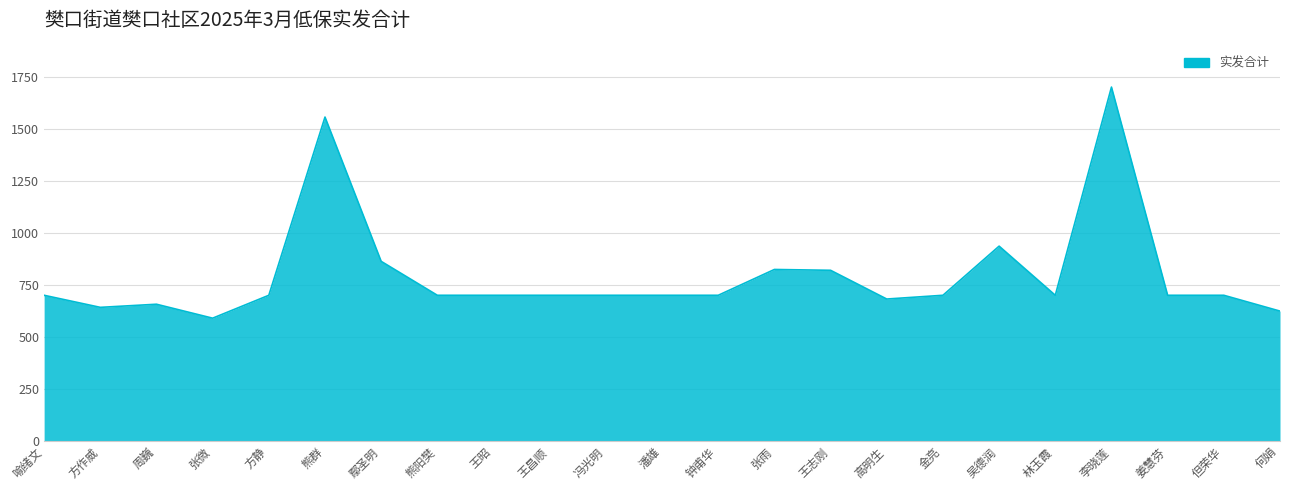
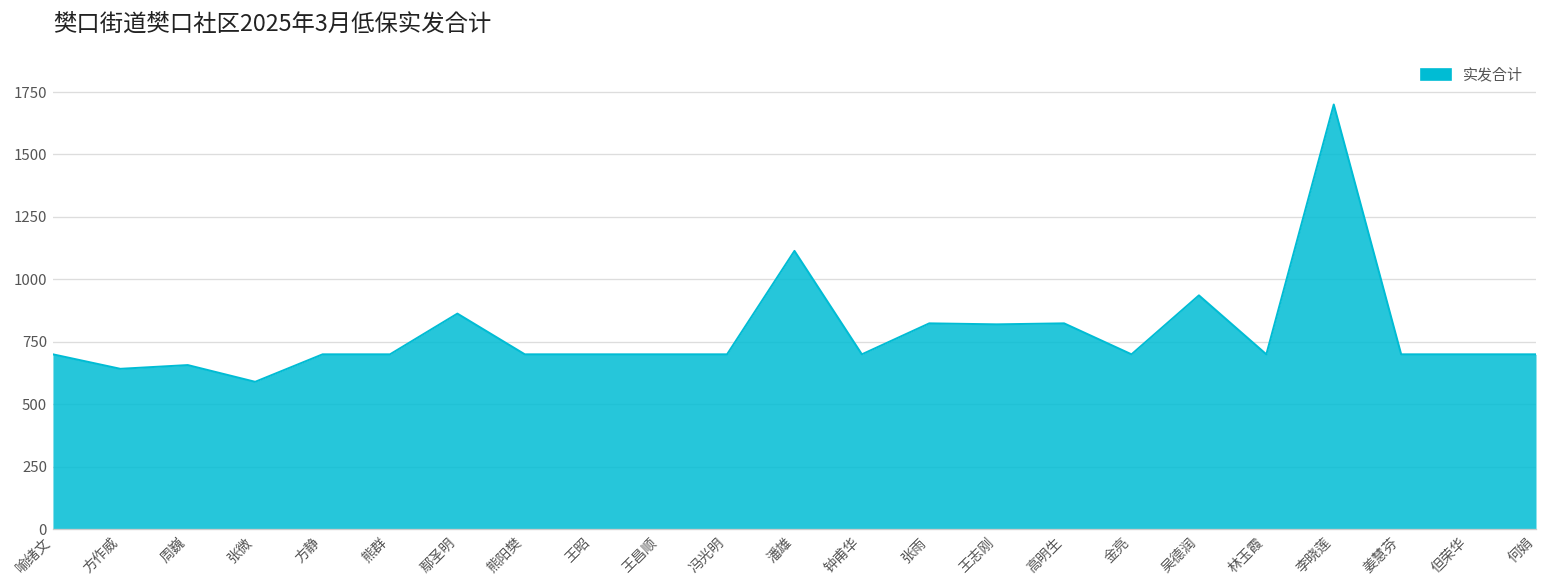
熊群: 1560 -> 700
潘雄: 700 -> 1110
高明生: 680 -> 820
何娟: 620 -> 700
